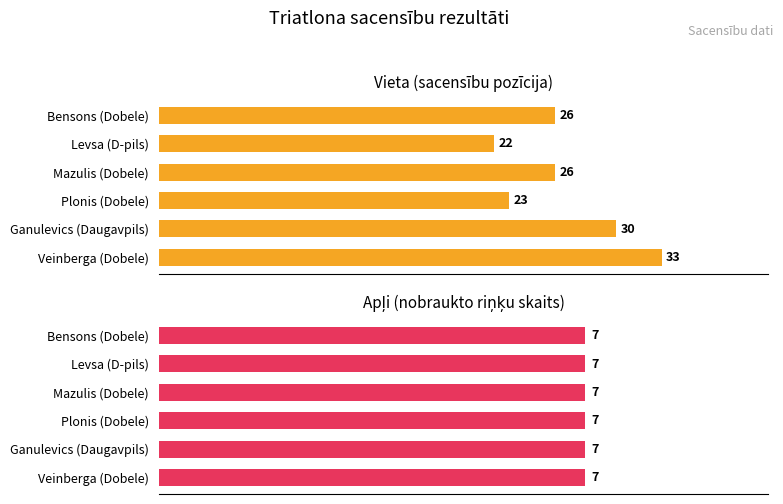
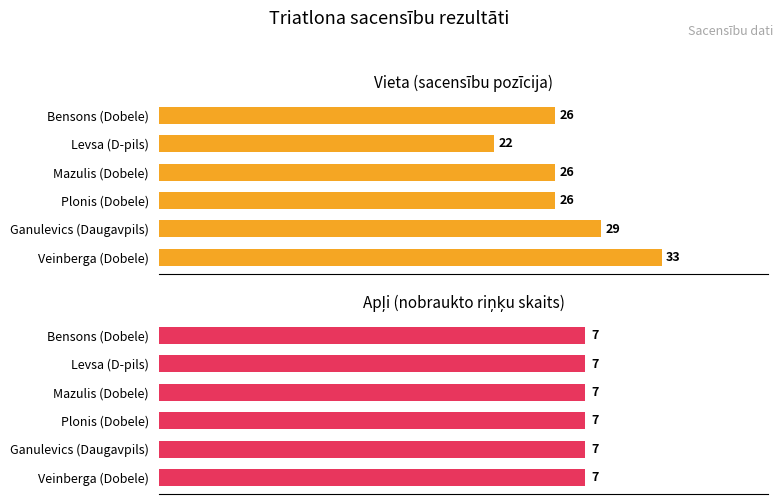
Vieta (sacensību pozīcija), Plonis (Dobele): 23 -> 26
Vieta (sacensību pozīcija), Ganulevics (Daugavpils): 30 -> 29
